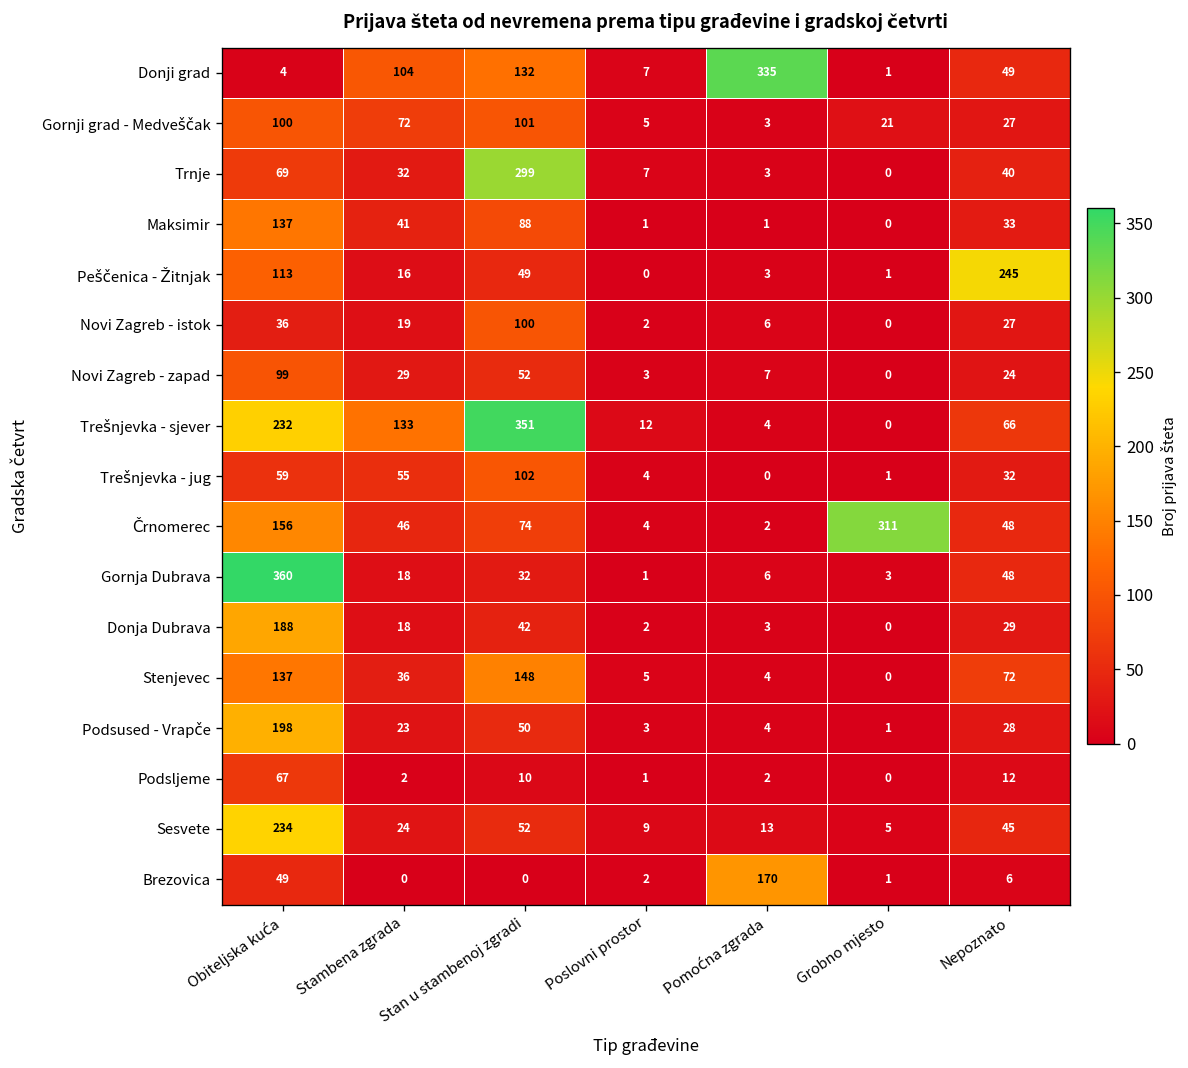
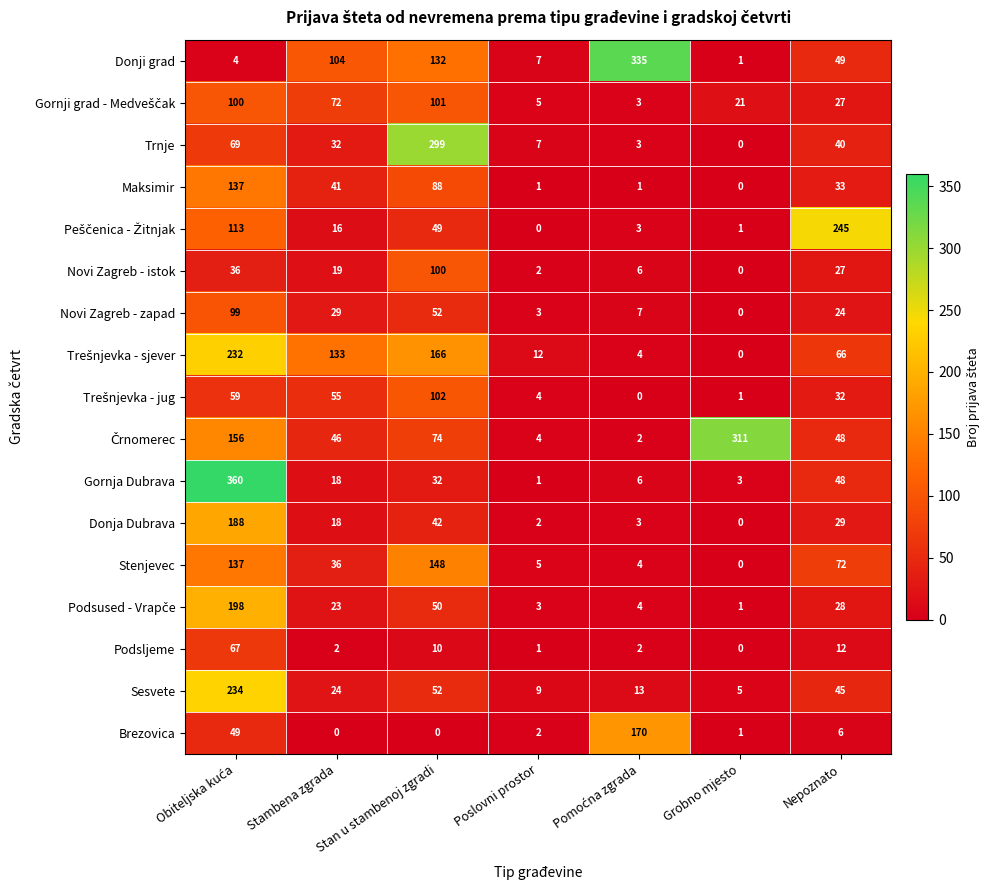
Trešnjevka - sjever, Stan u stambenoj zgradi: 351 -> 166
